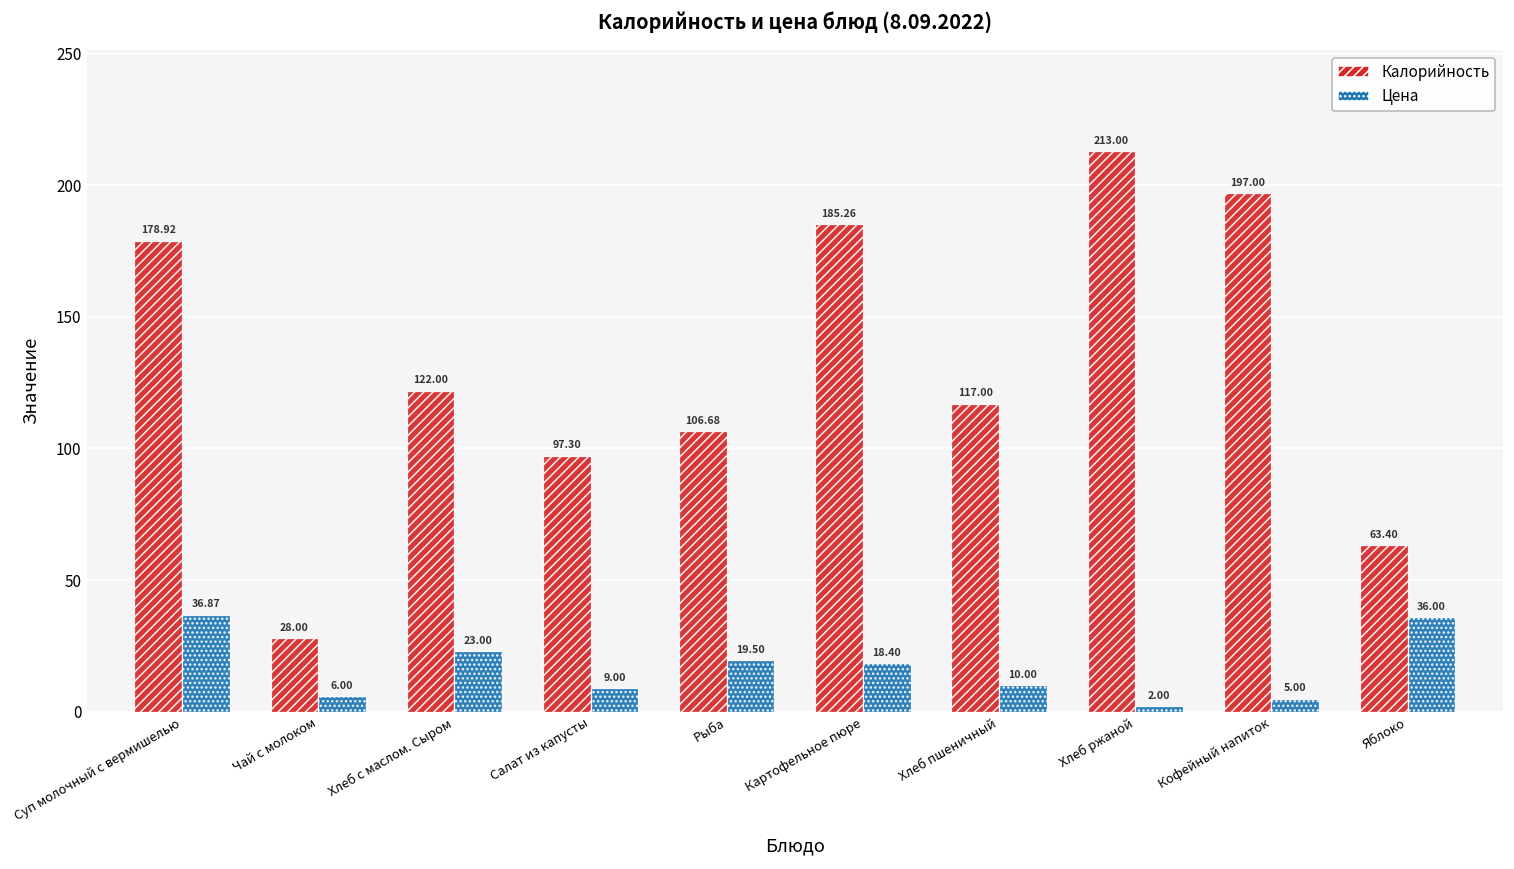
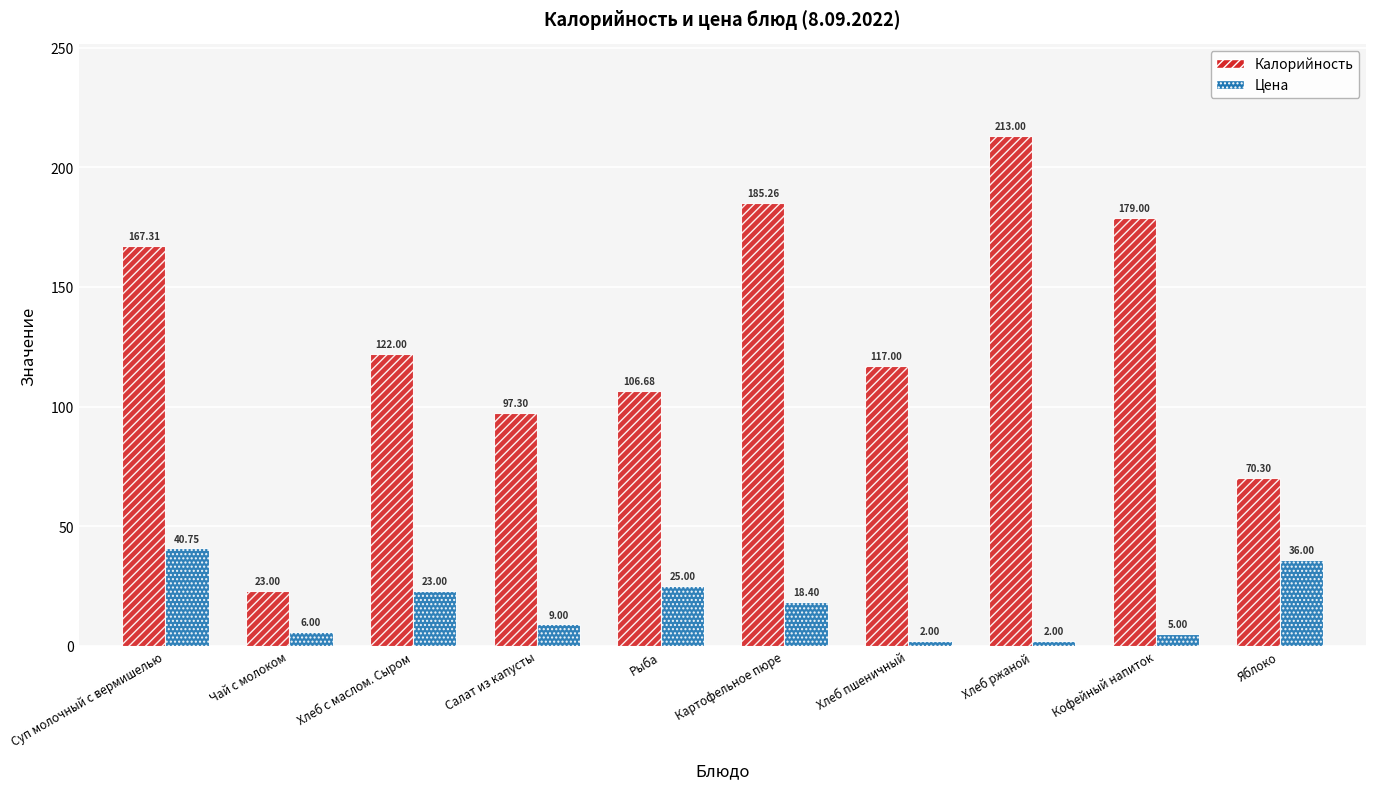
Калорийность, Суп молочный с вермишелью: 178.92 -> 167.31
Цена, Суп молочный с вермишелью: 36.87 -> 40.75
Калорийность, Чай с молоком: 28.00 -> 23.00
Цена, Рыба: 19.50 -> 25.00
Цена, Хлеб пшеничный: 10.00 -> 2.00
Калорийность, Кофейный напиток: 197.00 -> 179.00
Калорийность, Яблоко: 63.40 -> 70.30
